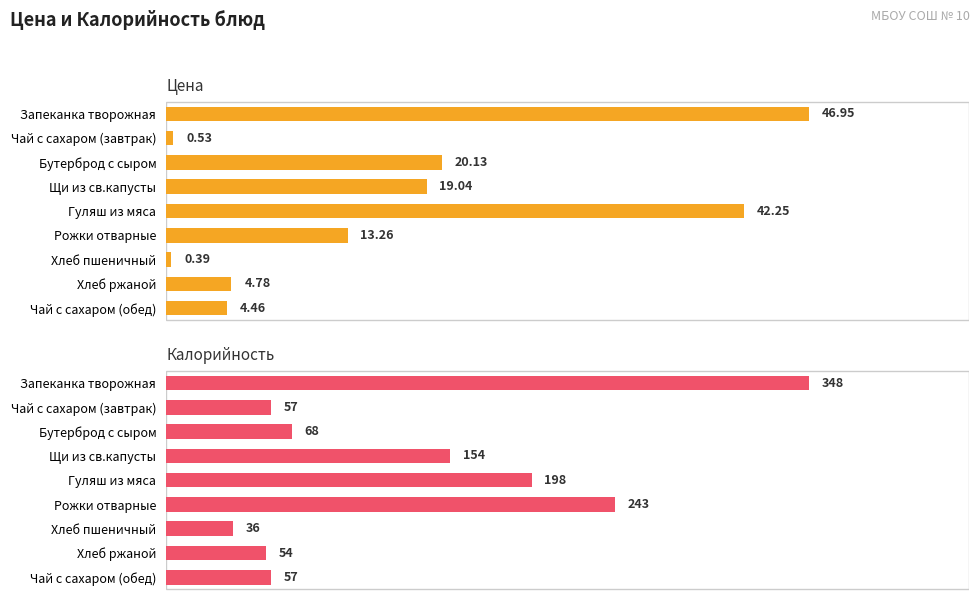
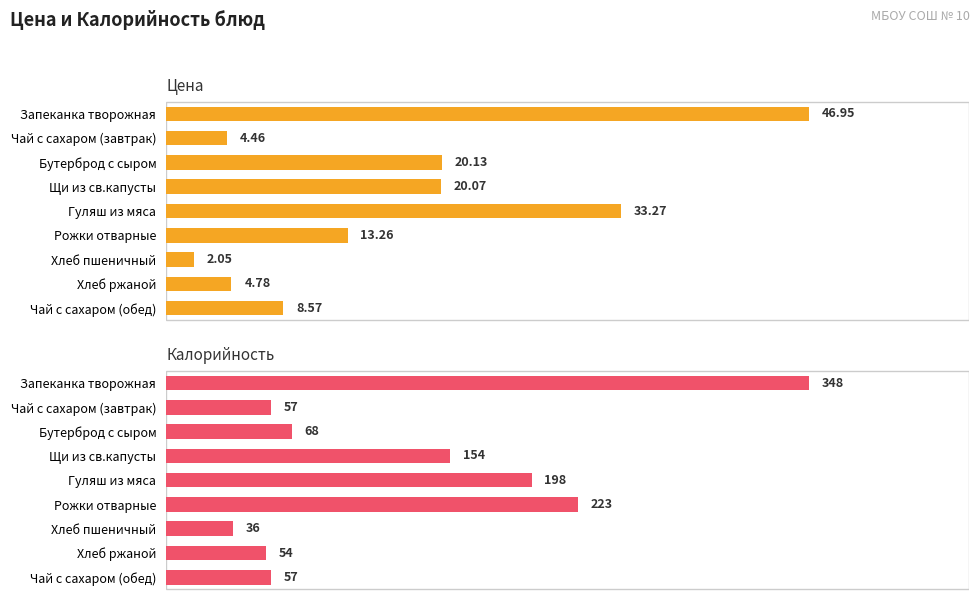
Цена, Чай с сахаром (завтрак): 0.53 -> 4.46
Цена, Щи из св.капусты: 19.04 -> 20.07
Цена, Гуляш из мяса: 42.25 -> 33.27
Цена, Хлеб пшеничный: 0.39 -> 2.05
Цена, Чай с сахаром (обед): 4.46 -> 8.57
Калорийность, Рожки отварные: 243 -> 223
